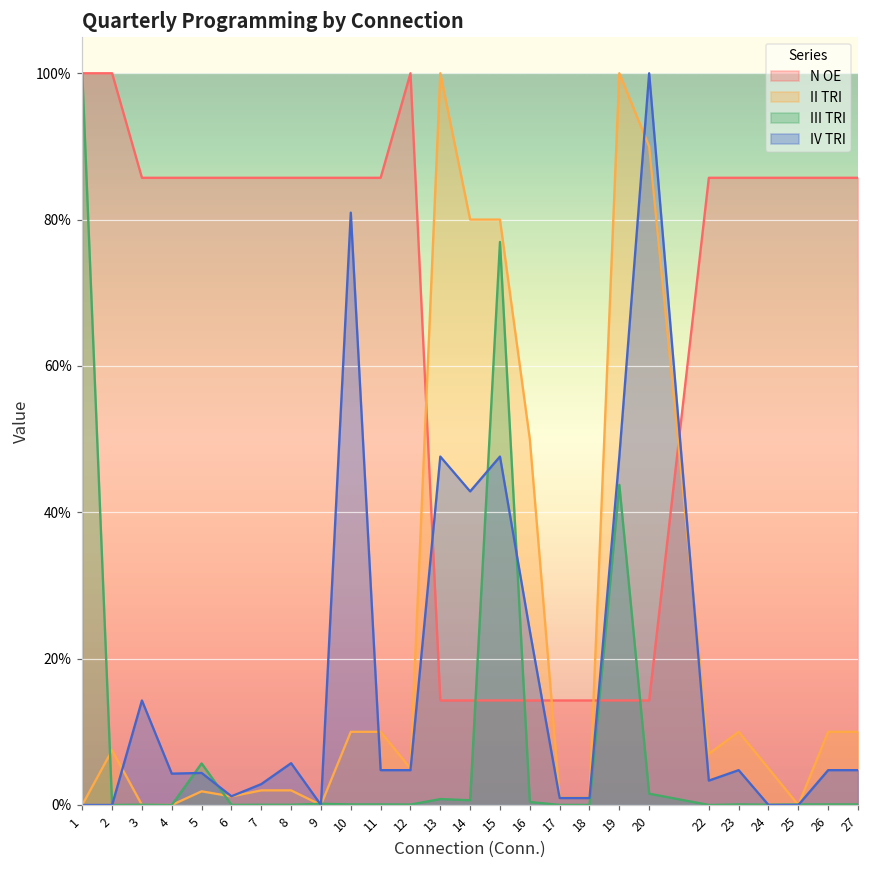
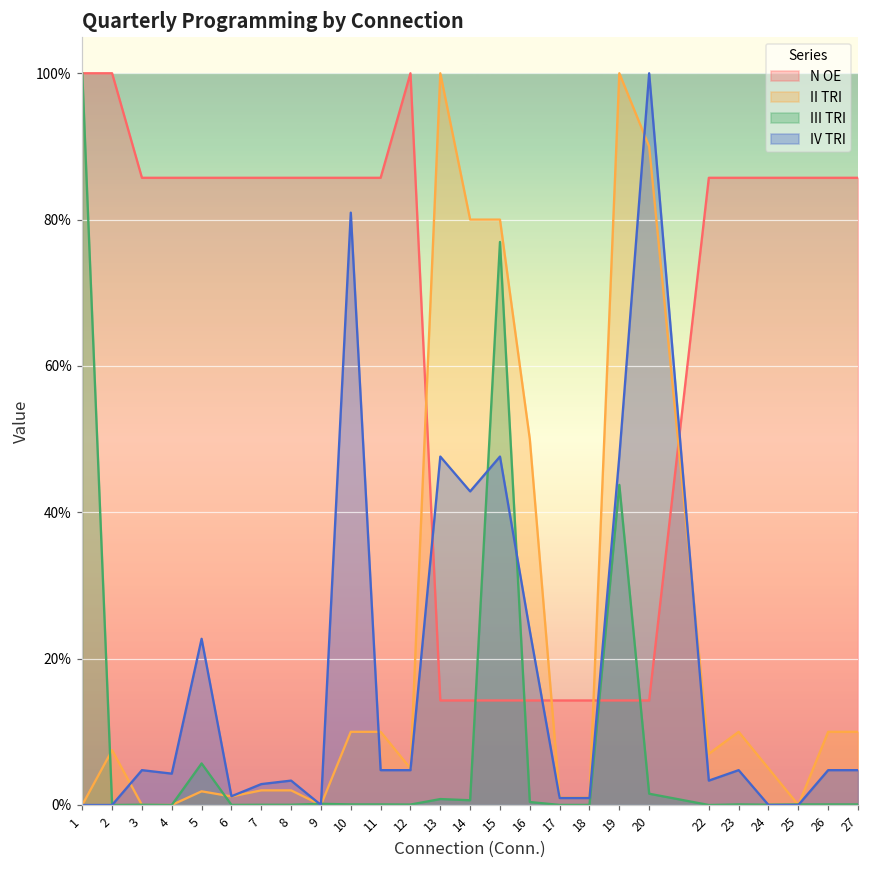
IV TRI, 3: 14% -> 5%
IV TRI, 5: 4% -> 23%
IV TRI, 8: 6% -> 3%
